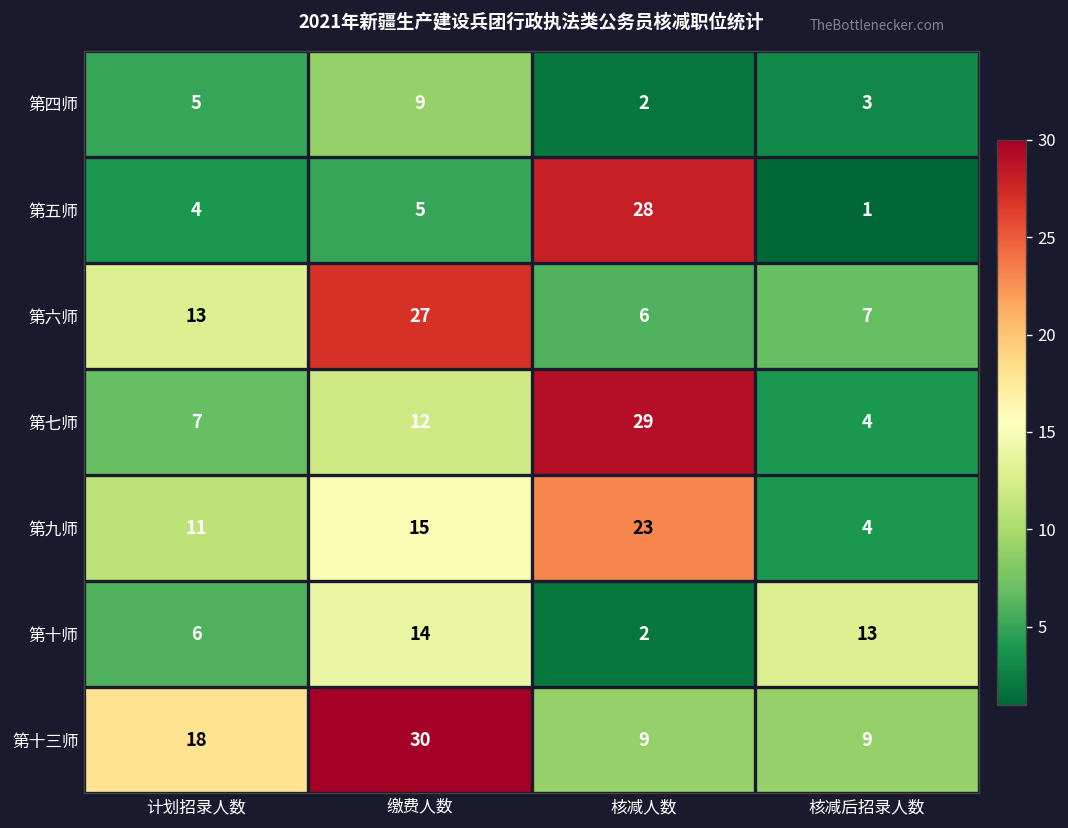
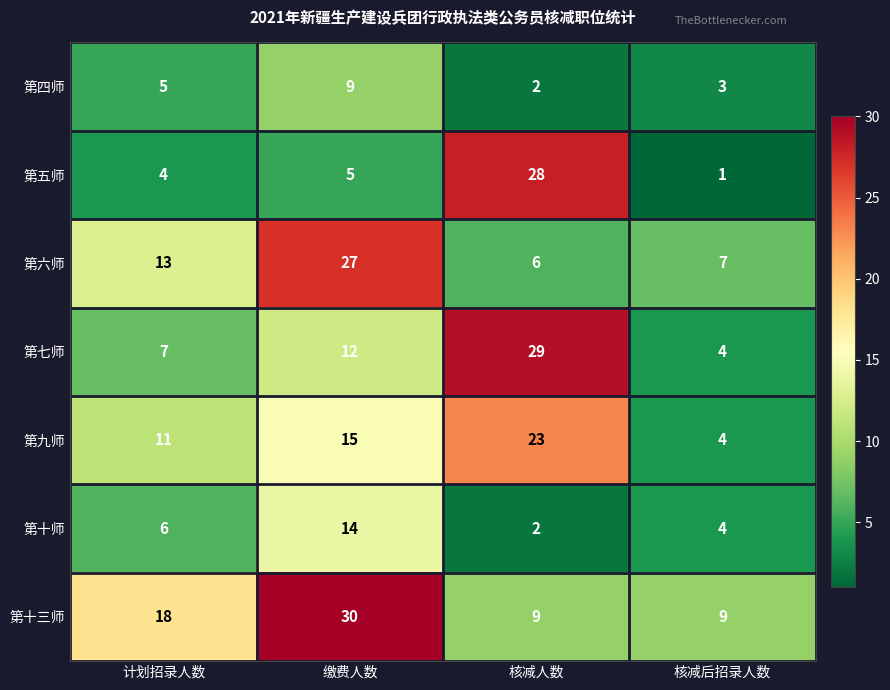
第十师, 核减后招录人数: 13 -> 4
